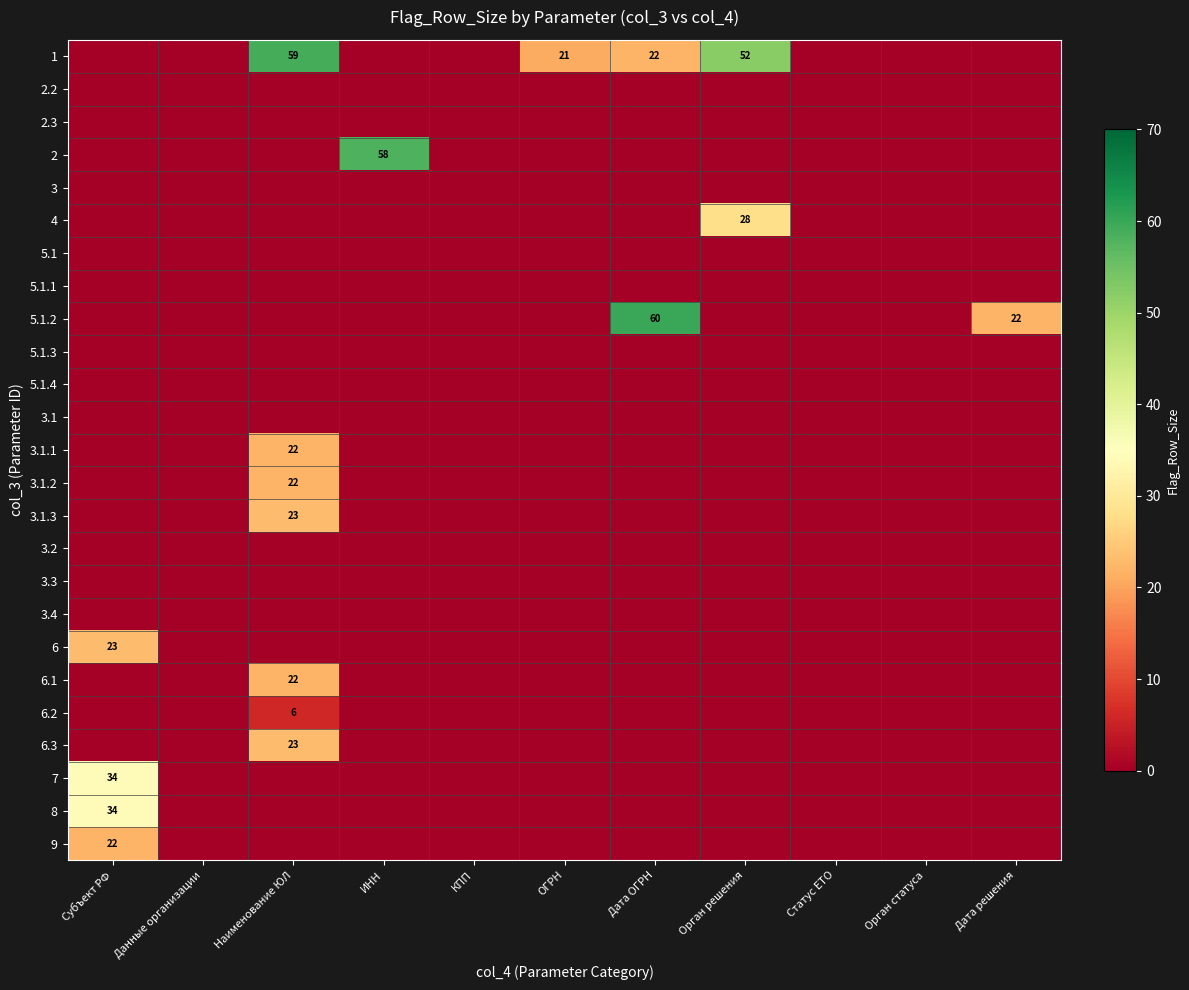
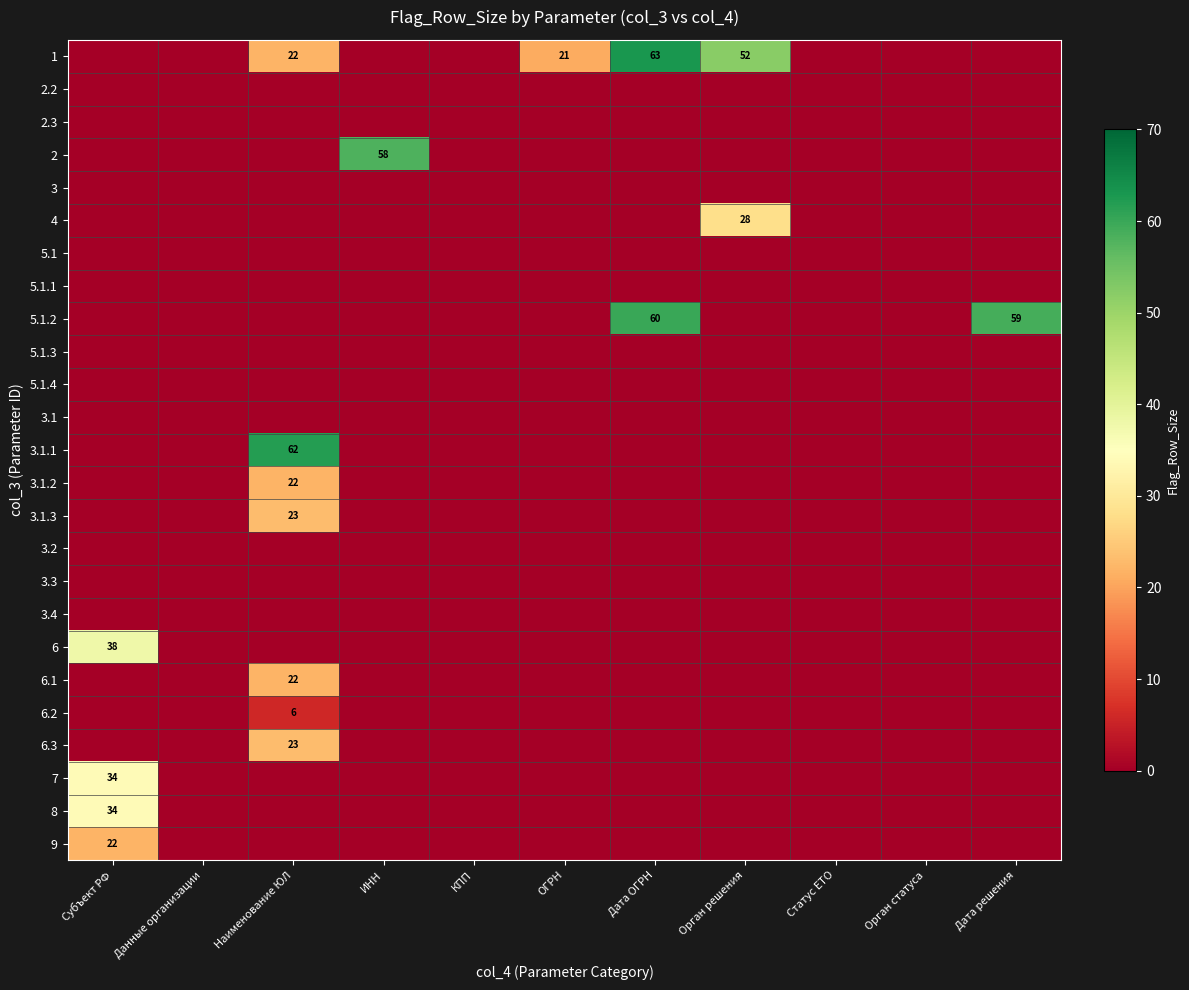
1, Наименование ЮЛ: 59 -> 22
1, Дата ОГРН: 22 -> 63
5.1.2, Дата решения: 22 -> 59
3.1.1, Наименование ЮЛ: 22 -> 62
6, Субъект РФ: 23 -> 38
